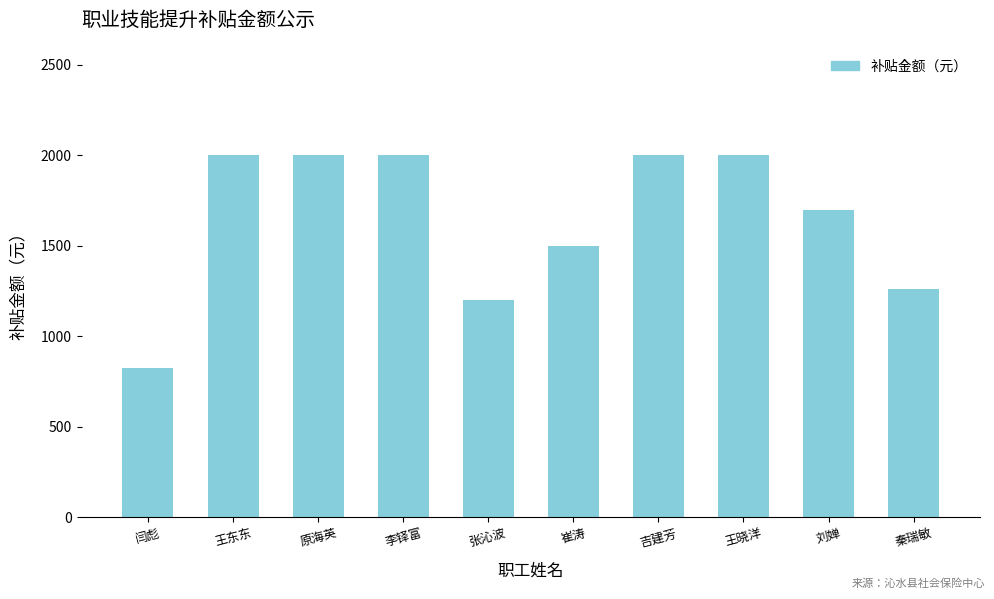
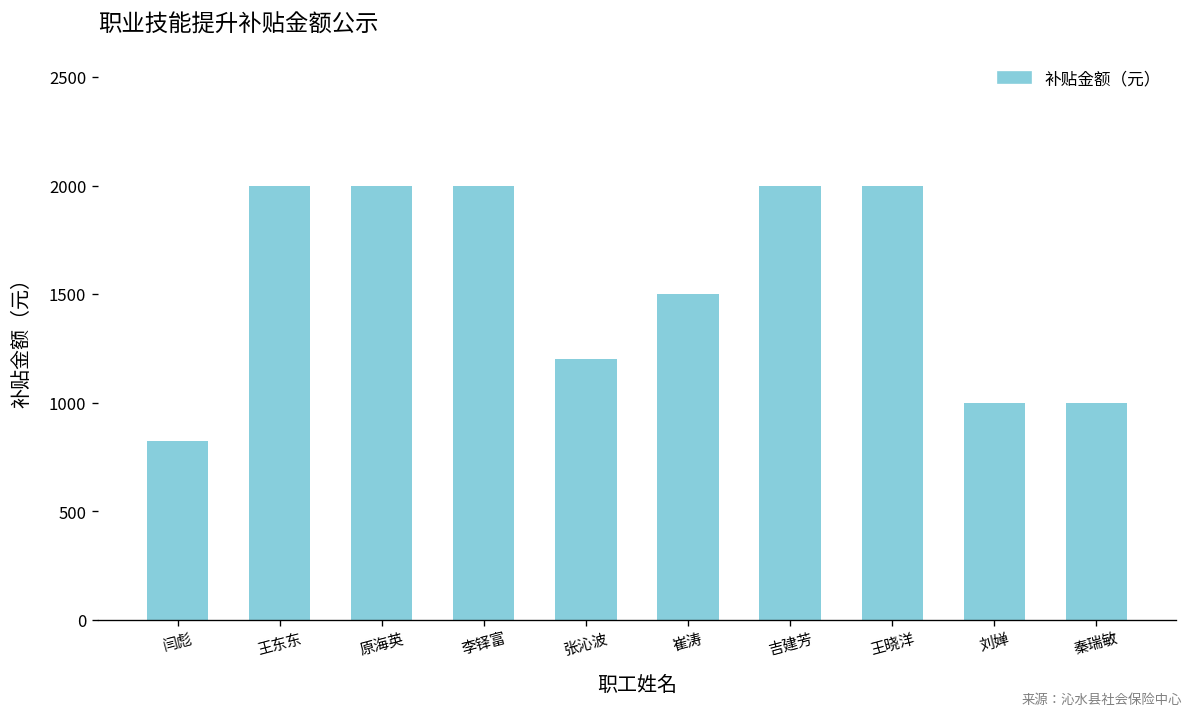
刘婵: 1700 -> 1000
秦瑞敏: 1260 -> 1000
